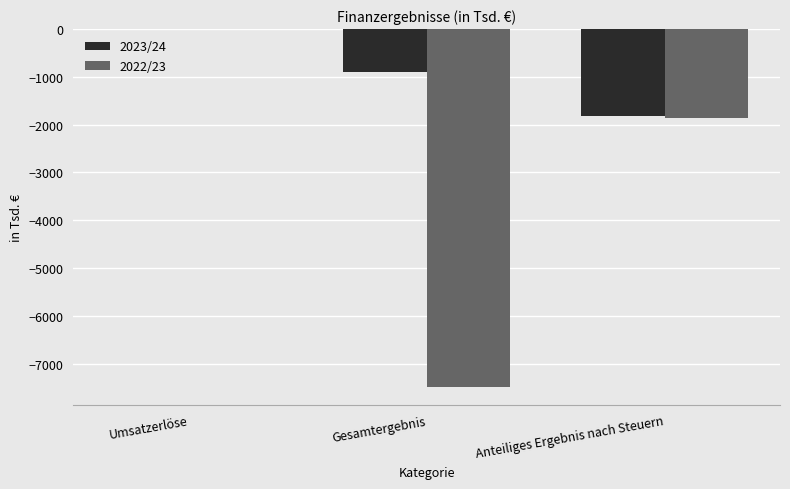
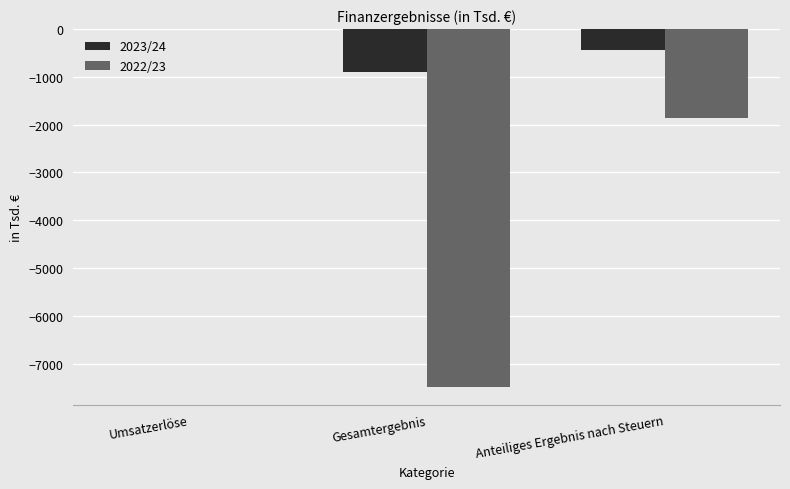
2023/24, Anteiliges Ergebnis nach Steuern: -1800 -> -400
